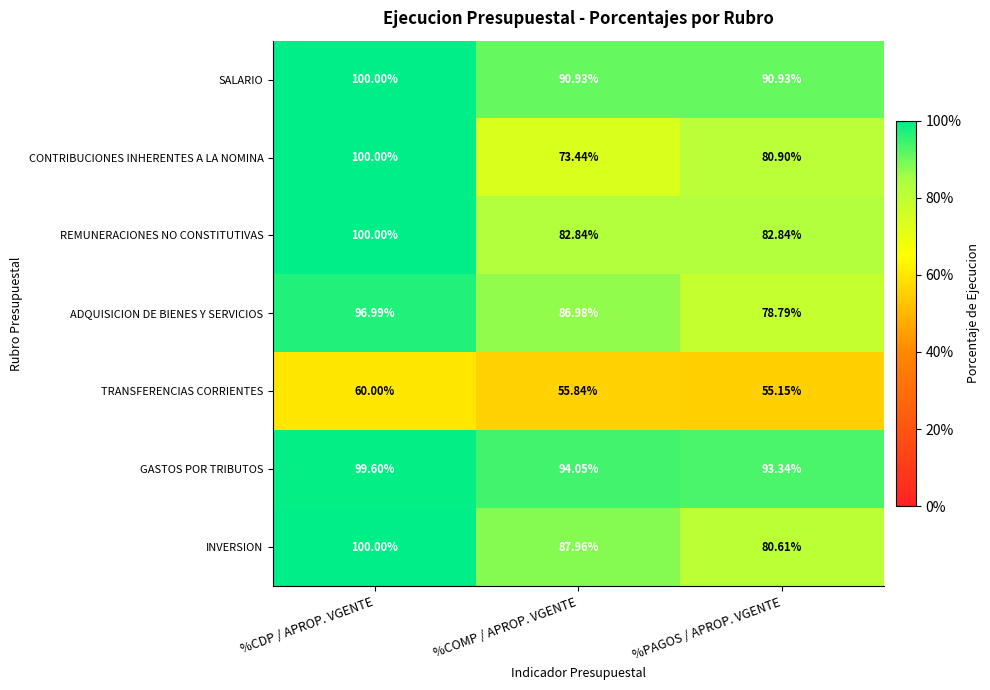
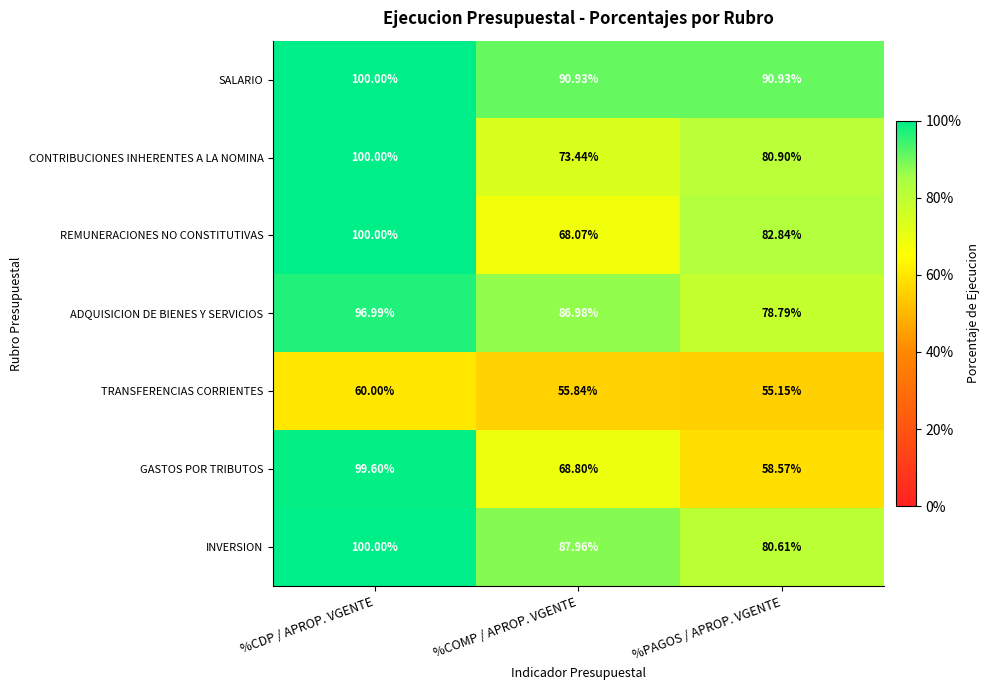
REMUNERACIONES NO CONSTITUTIVAS, %COMP / APROP. VGENTE: 82.84% -> 68.07%
GASTOS POR TRIBUTOS, %COMP / APROP. VGENTE: 94.05% -> 68.80%
GASTOS POR TRIBUTOS, %PAGOS / APROP. VGENTE: 93.34% -> 58.57%
